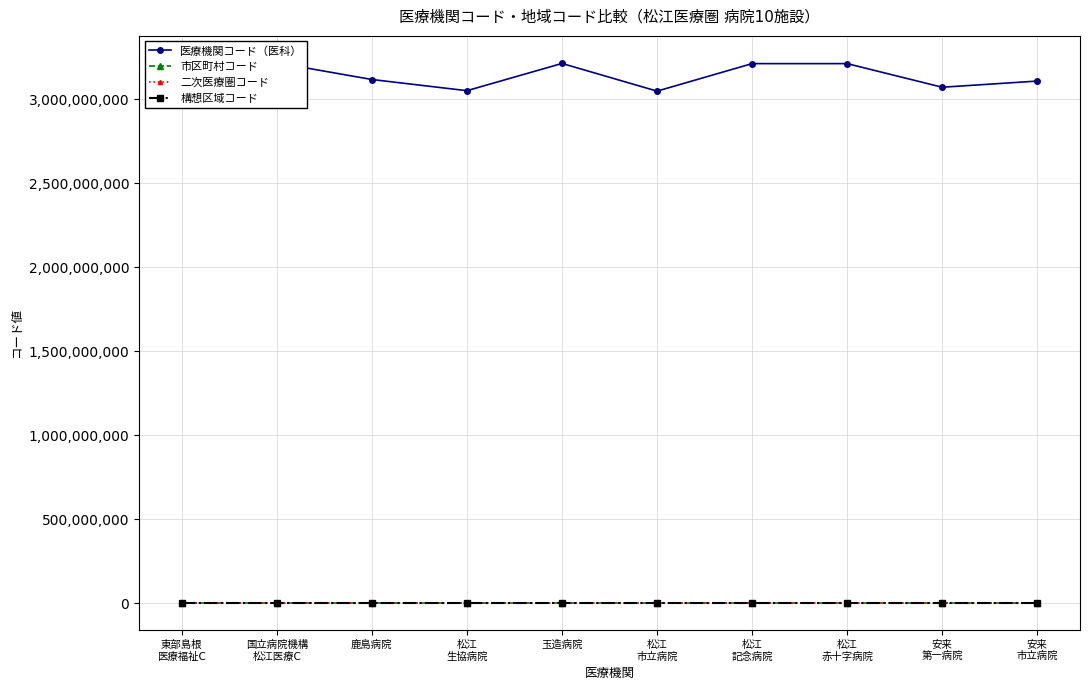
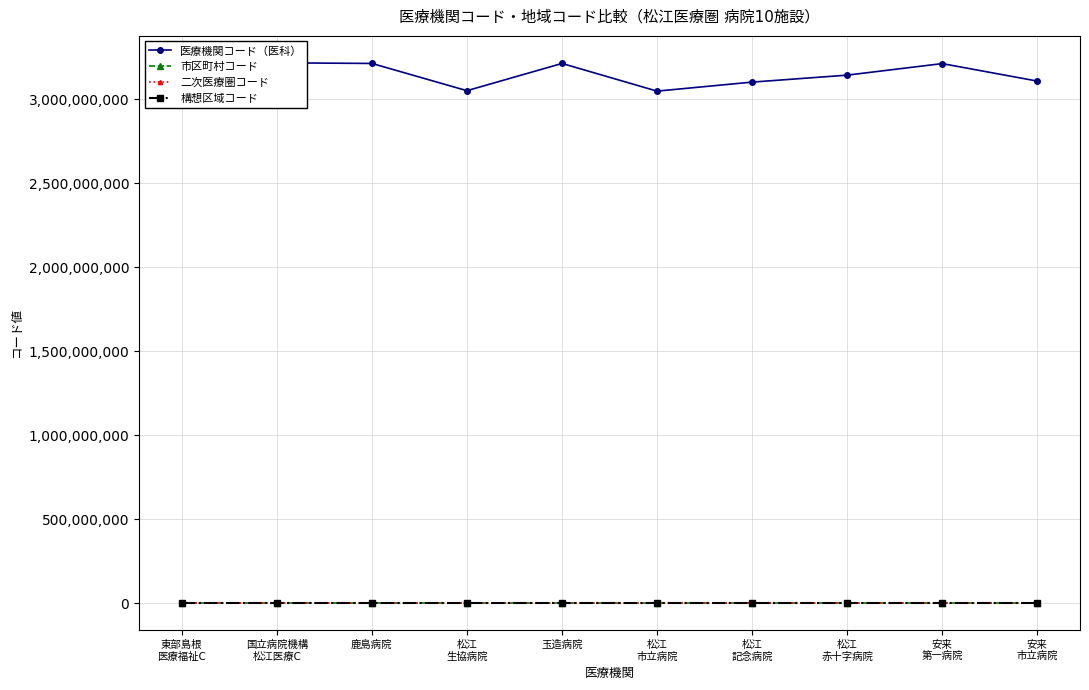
医療機関コード（医科）, 鹿島病院: 3,120,000,000 -> 3,210,000,000
医療機関コード（医科）, 松江 記念病院: 3,210,000,000 -> 3,100,000,000
医療機関コード（医科）, 松江 赤十字病院: 3,210,000,000 -> 3,140,000,000
医療機関コード（医科）, 安来 第一病院: 3,070,000,000 -> 3,210,000,000
